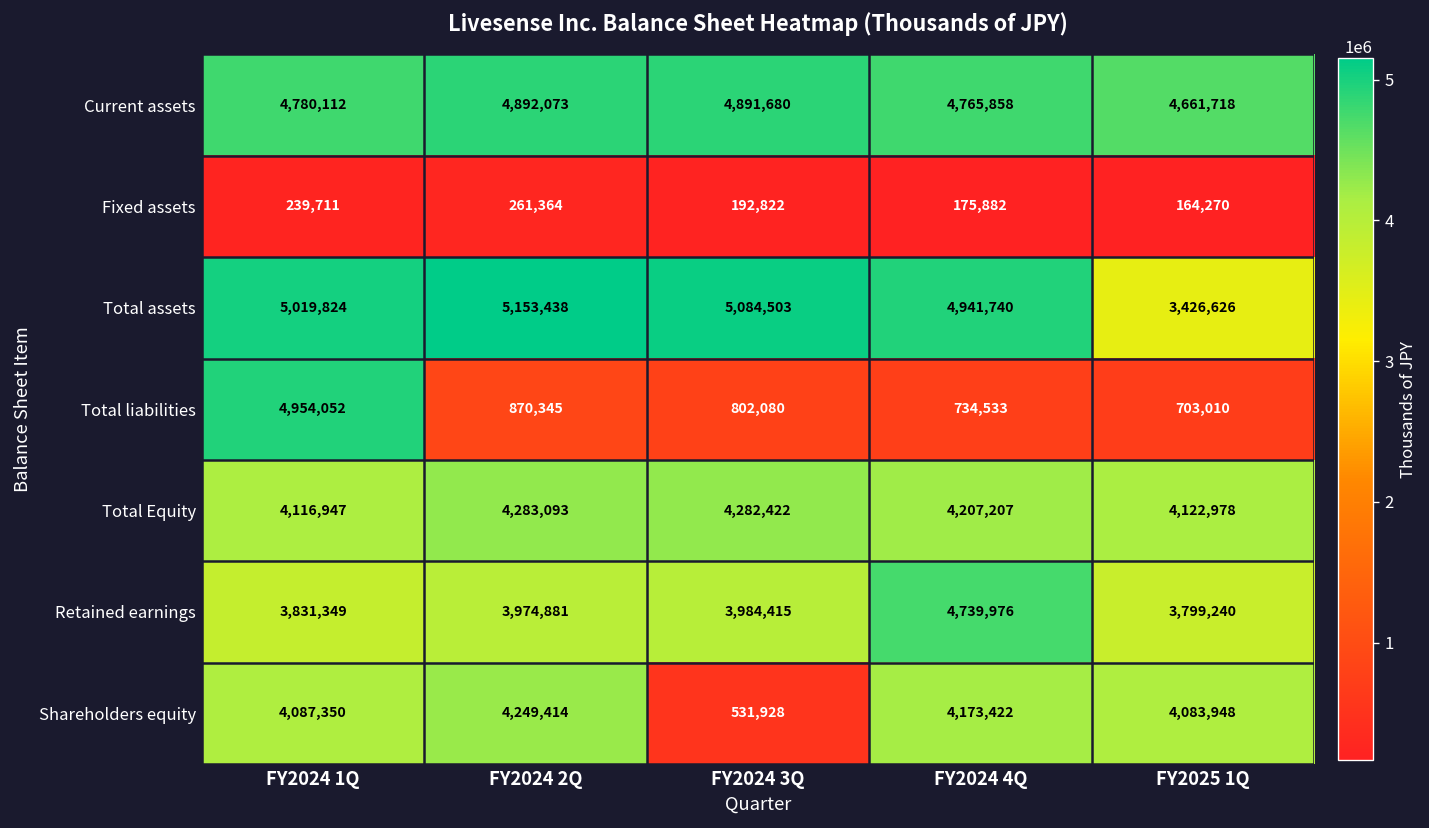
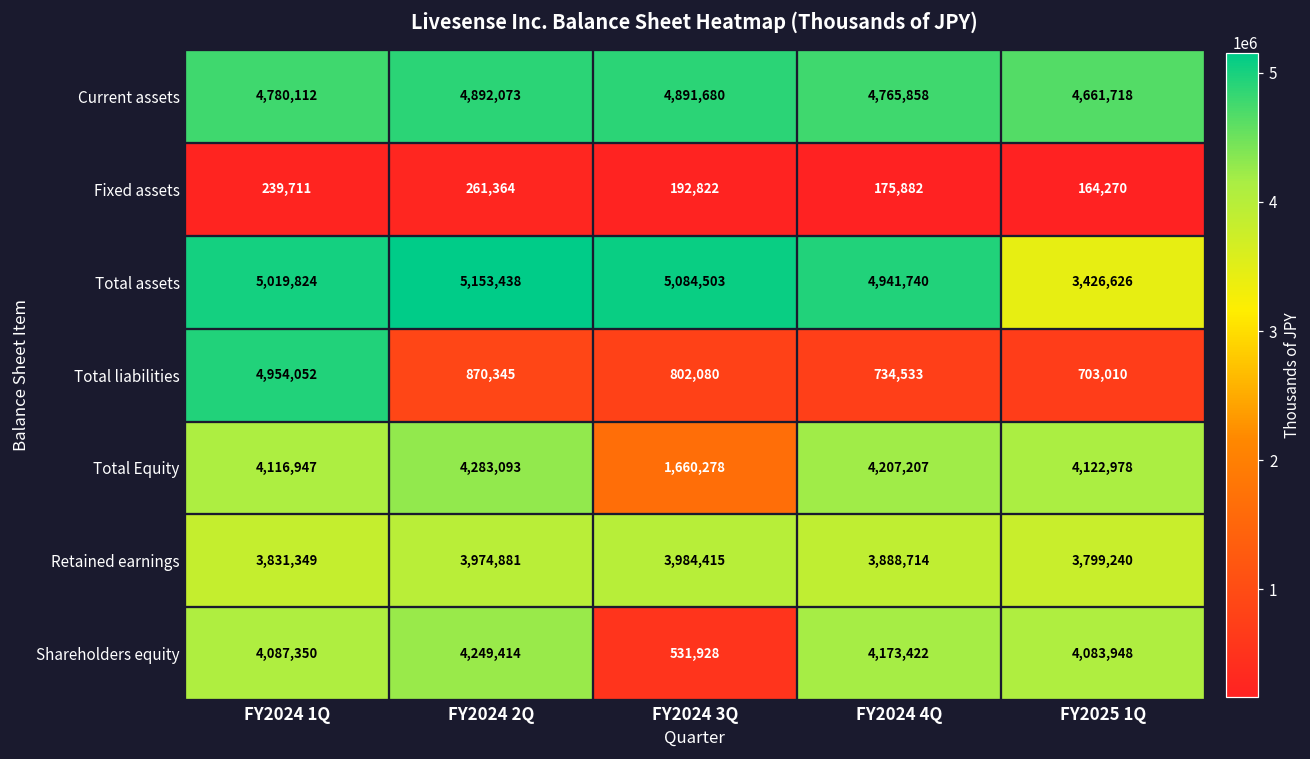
Total Equity, FY2024 3Q: 4,282,422 -> 1,660,278
Retained earnings, FY2024 4Q: 4,739,976 -> 3,888,714
